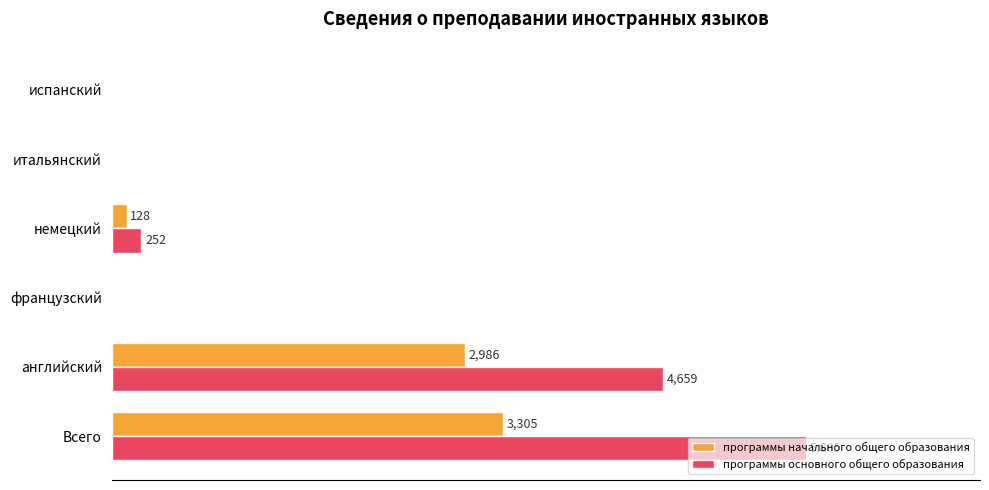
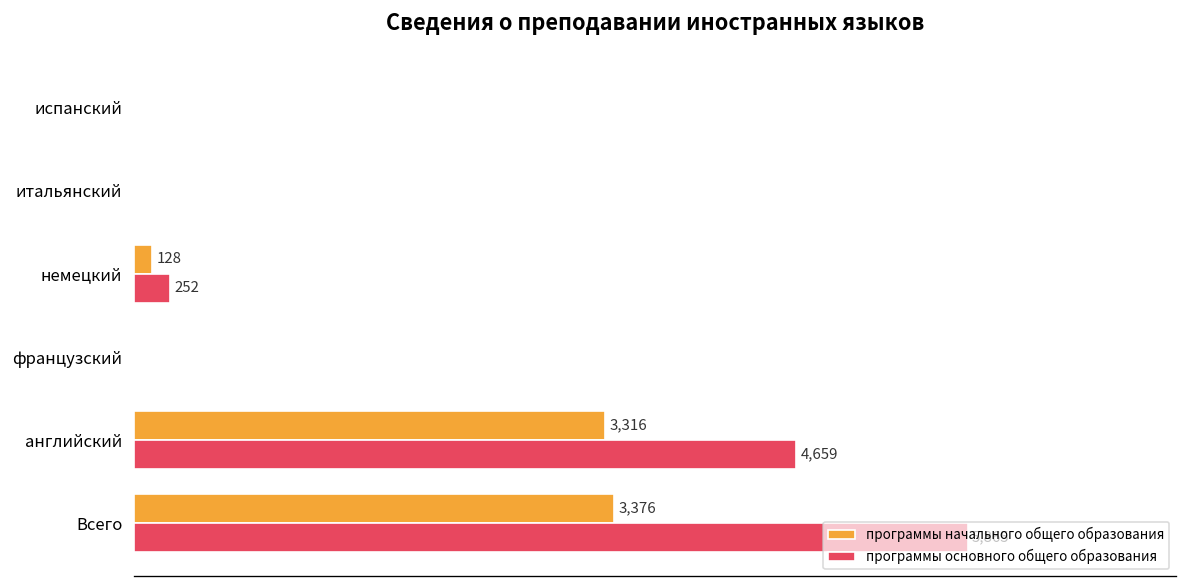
программы начального общего образования, английский: 2,986 -> 3,316
программы начального общего образования, Всего: 3,305 -> 3,376
